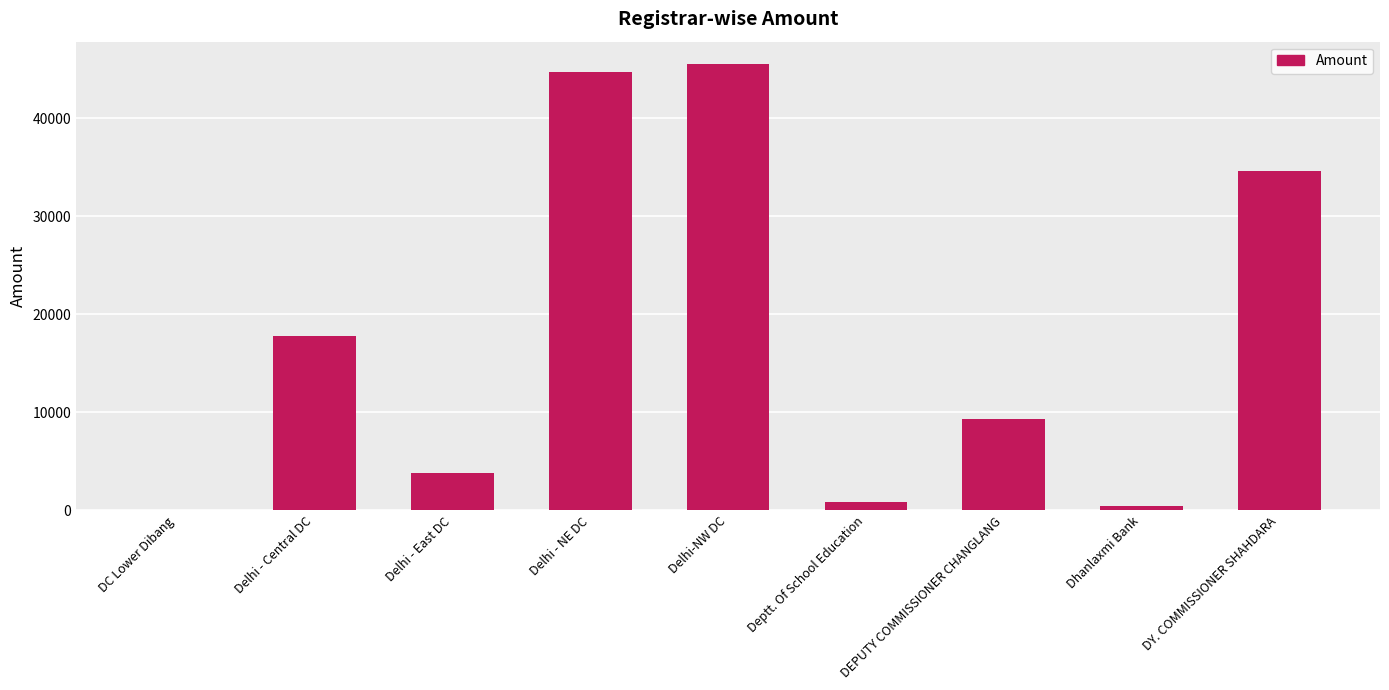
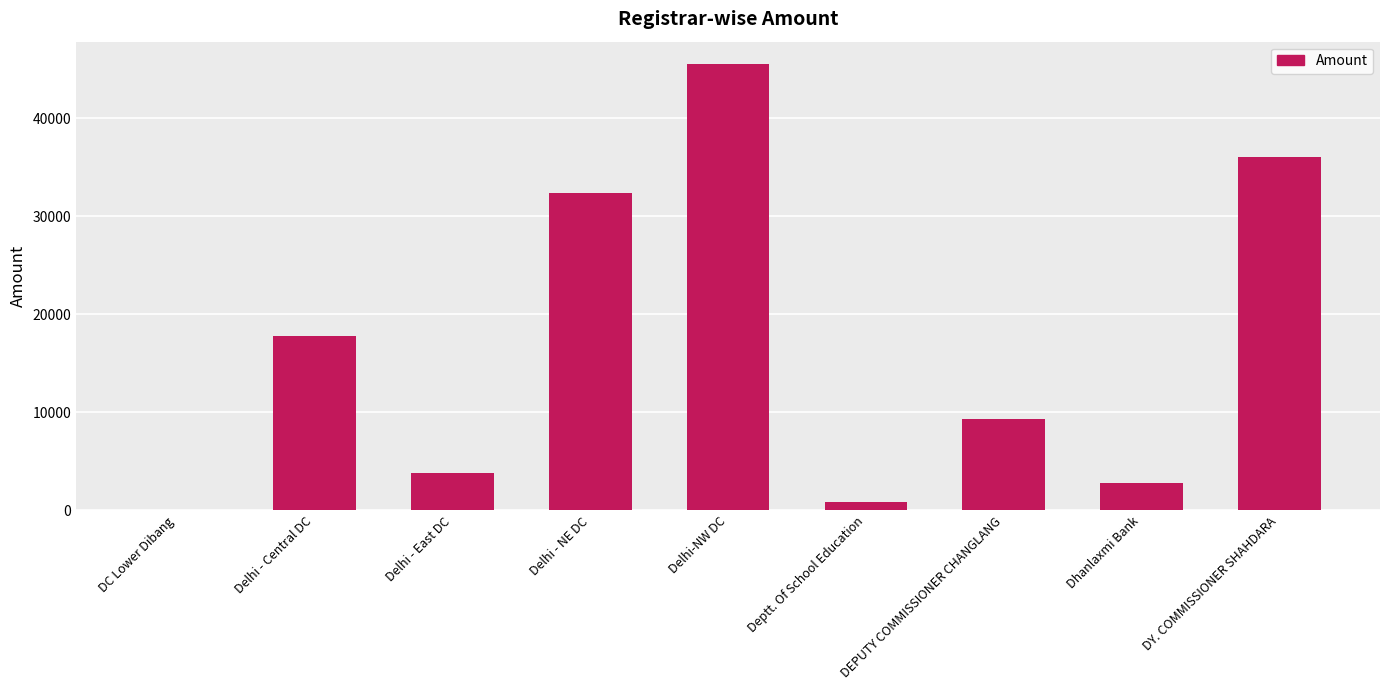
Delhi - NE DC: 45000 -> 32000
Dhanlaxmi Bank: 0 -> 3000
DY. COMMISSIONER SHAHDARA: 35000 -> 36000
